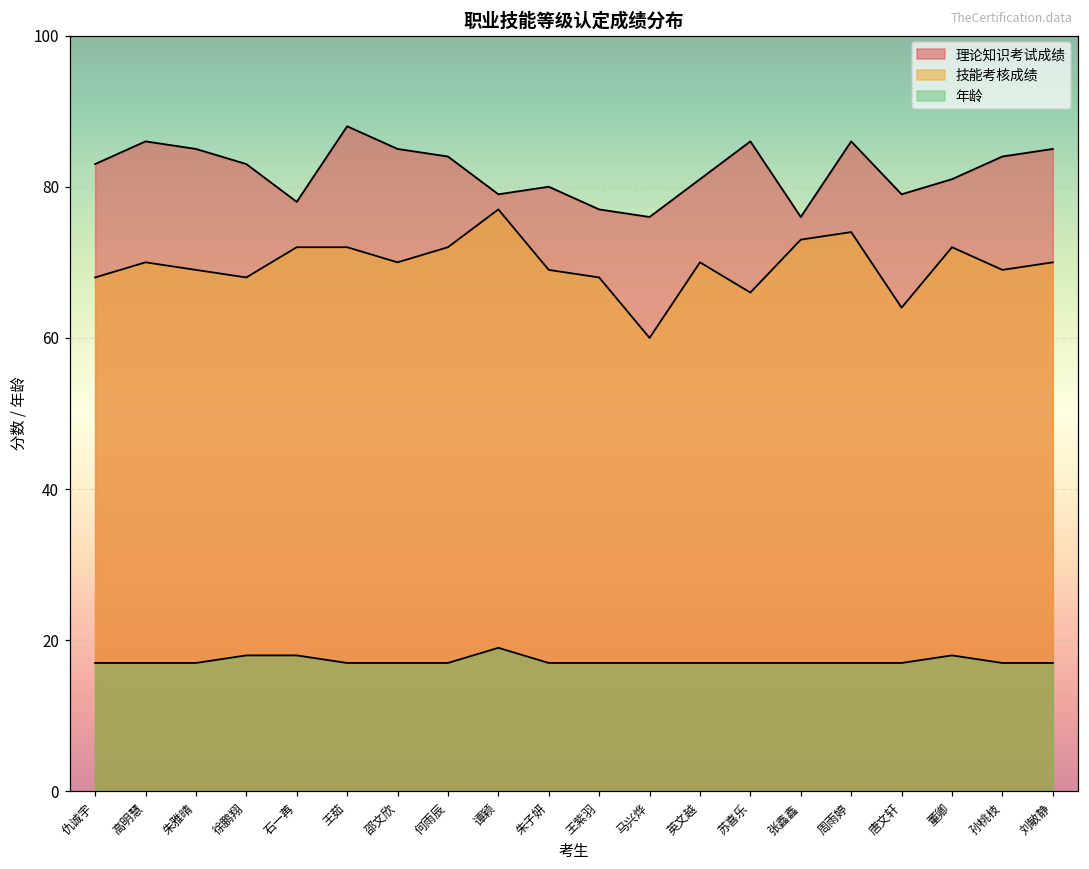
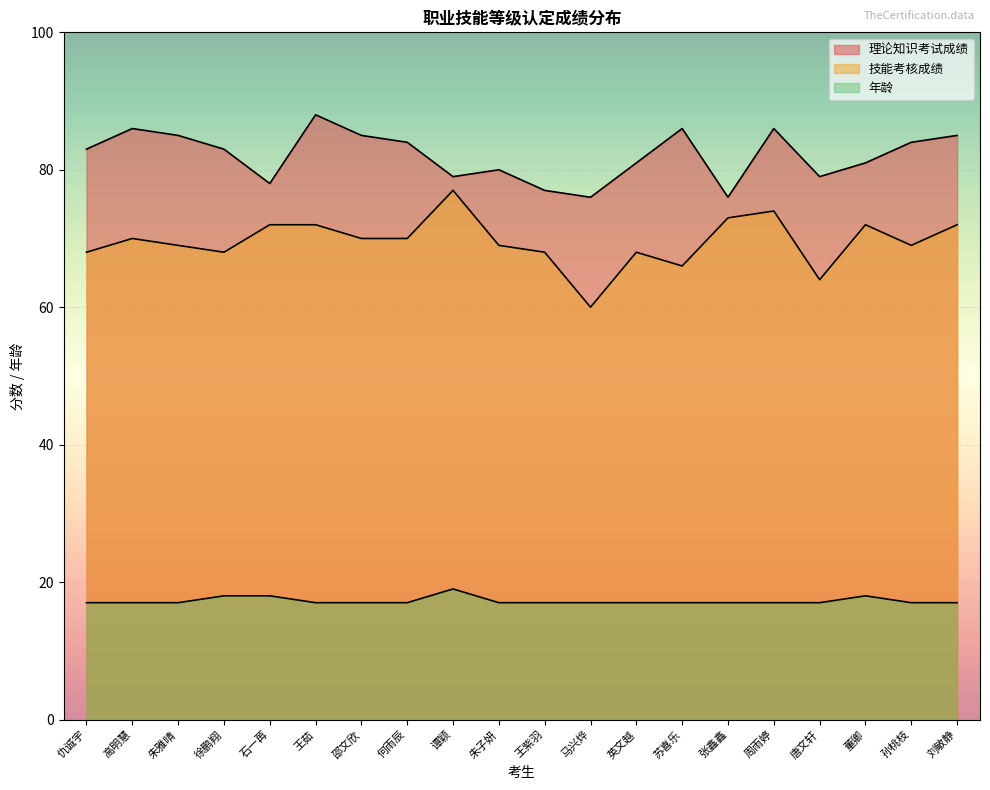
技能考核成绩, 何雨辰: 72 -> 70
技能考核成绩, 英文越: 70 -> 68
技能考核成绩, 刘敏静: 70 -> 72
